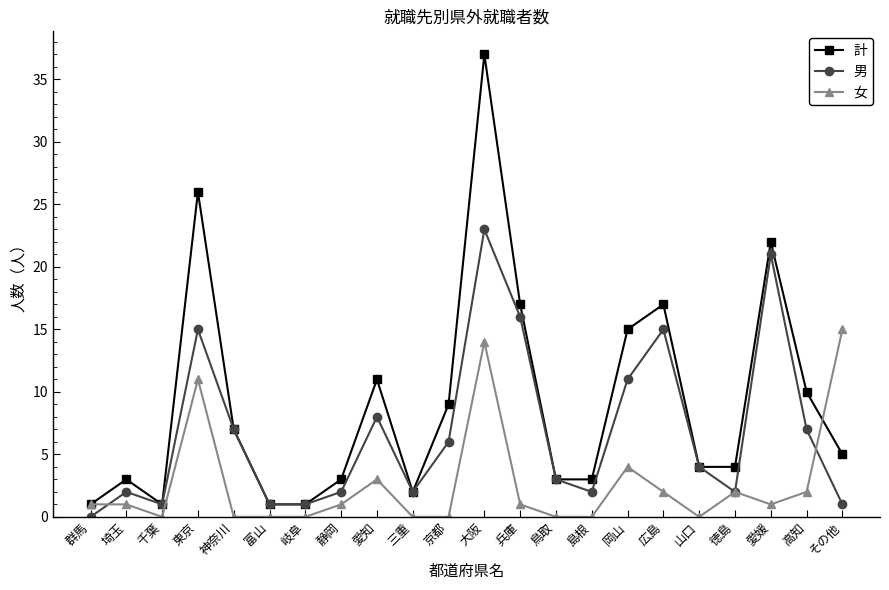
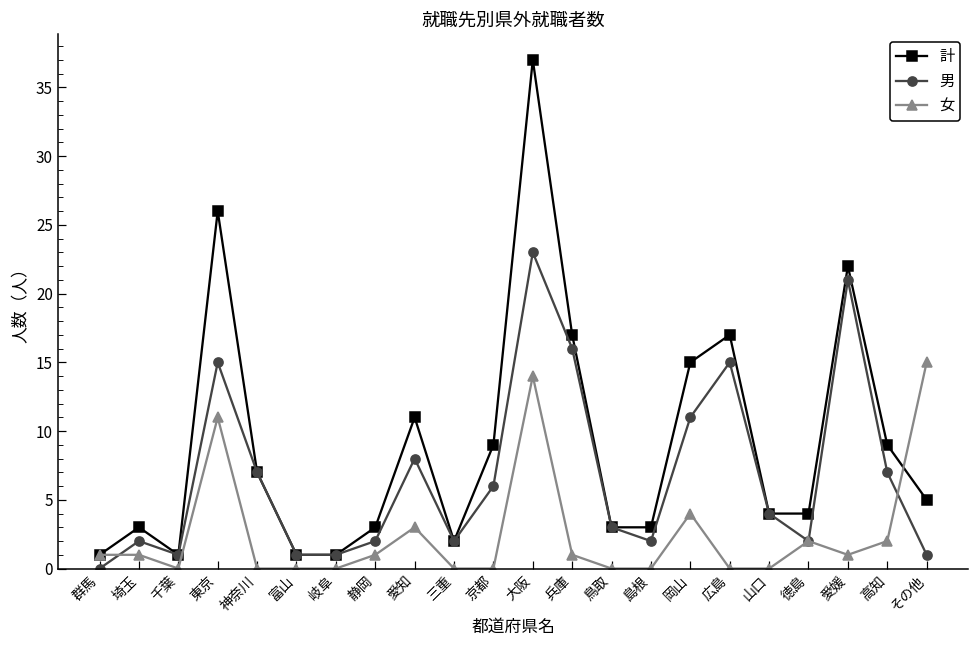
女, 広島: 2 -> 0
計, 高知: 10 -> 9
